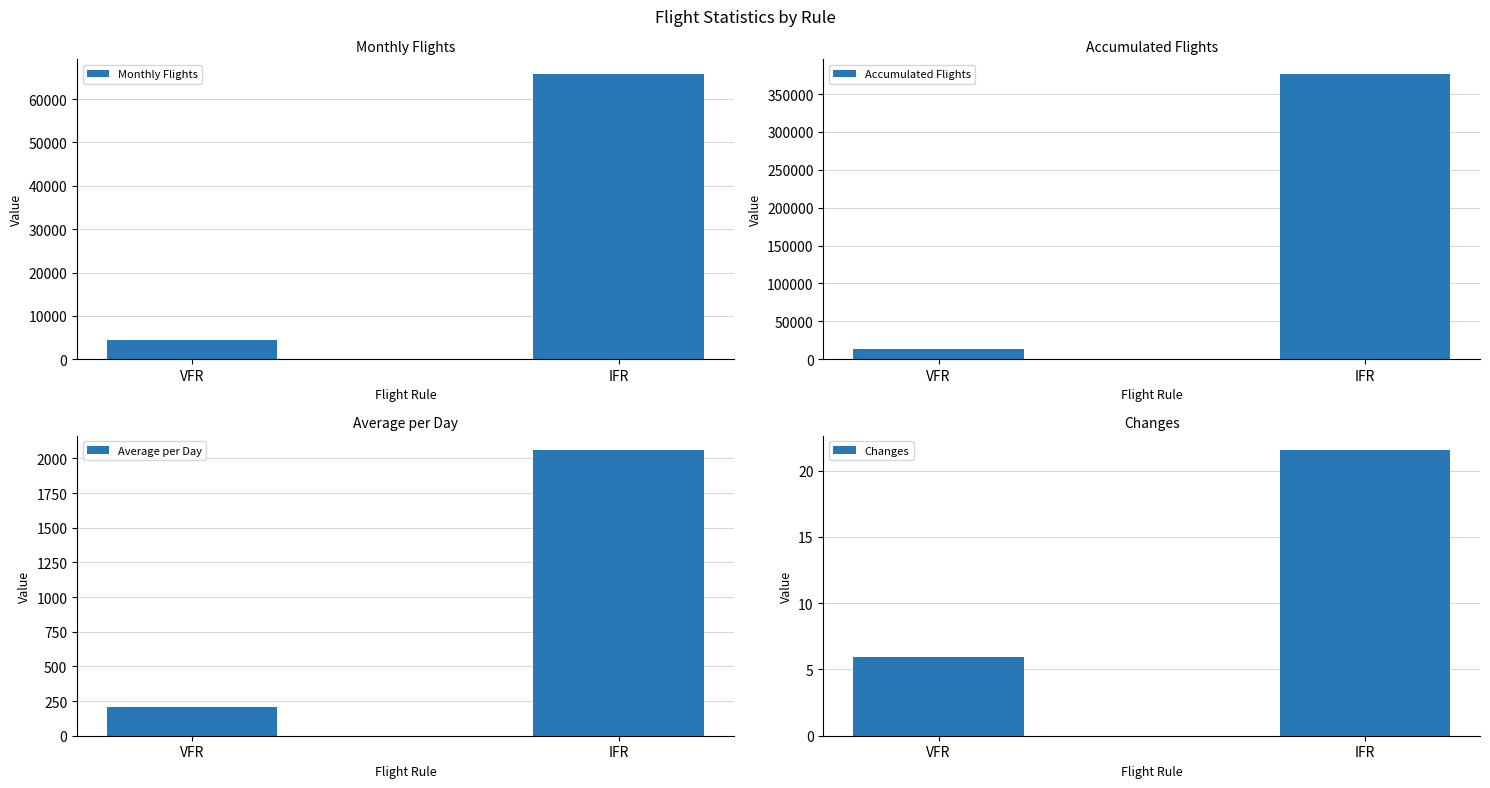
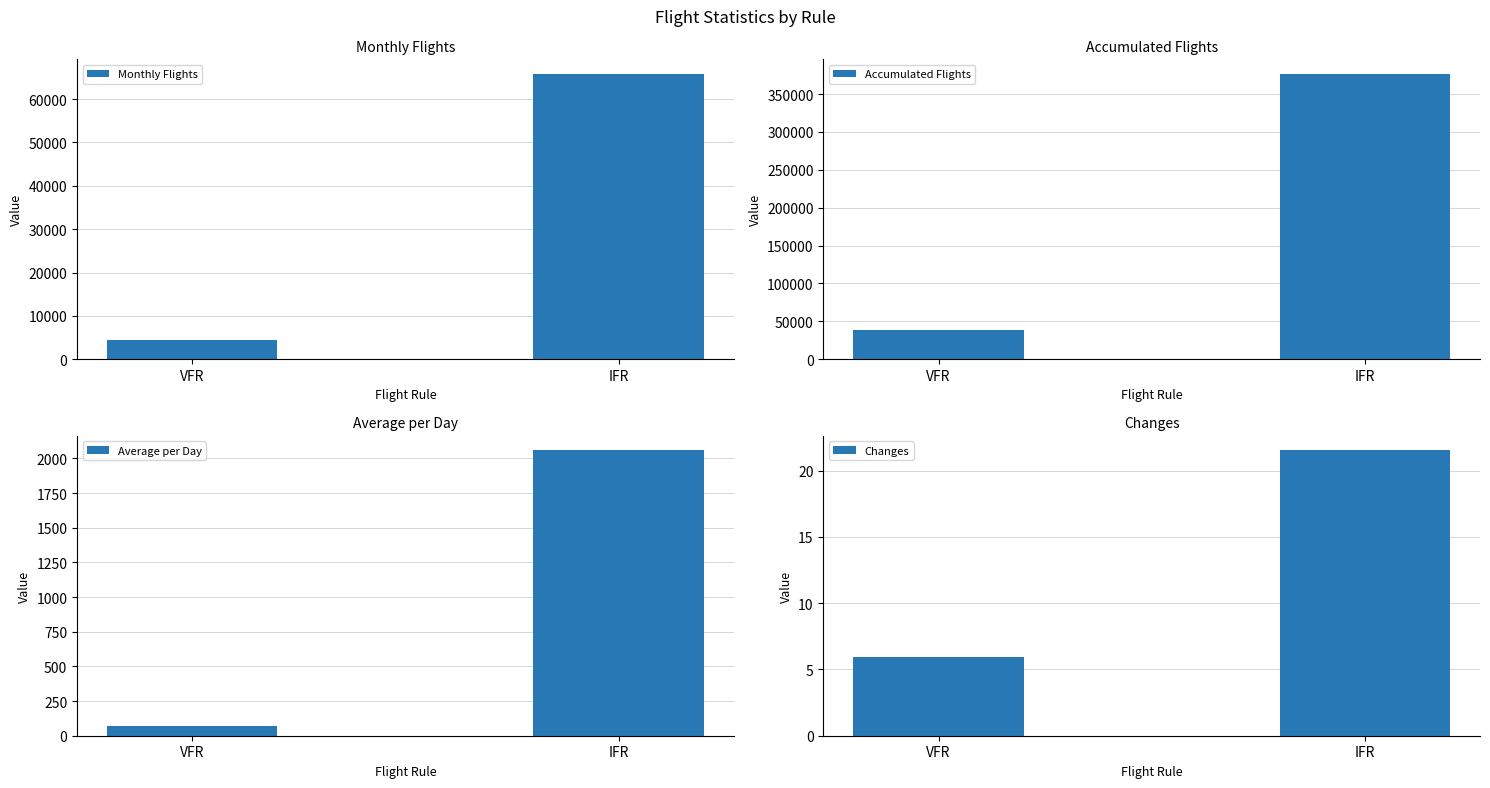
Accumulated Flights, VFR: 10000 -> 40000
Average per Day, VFR: 210 -> 70
